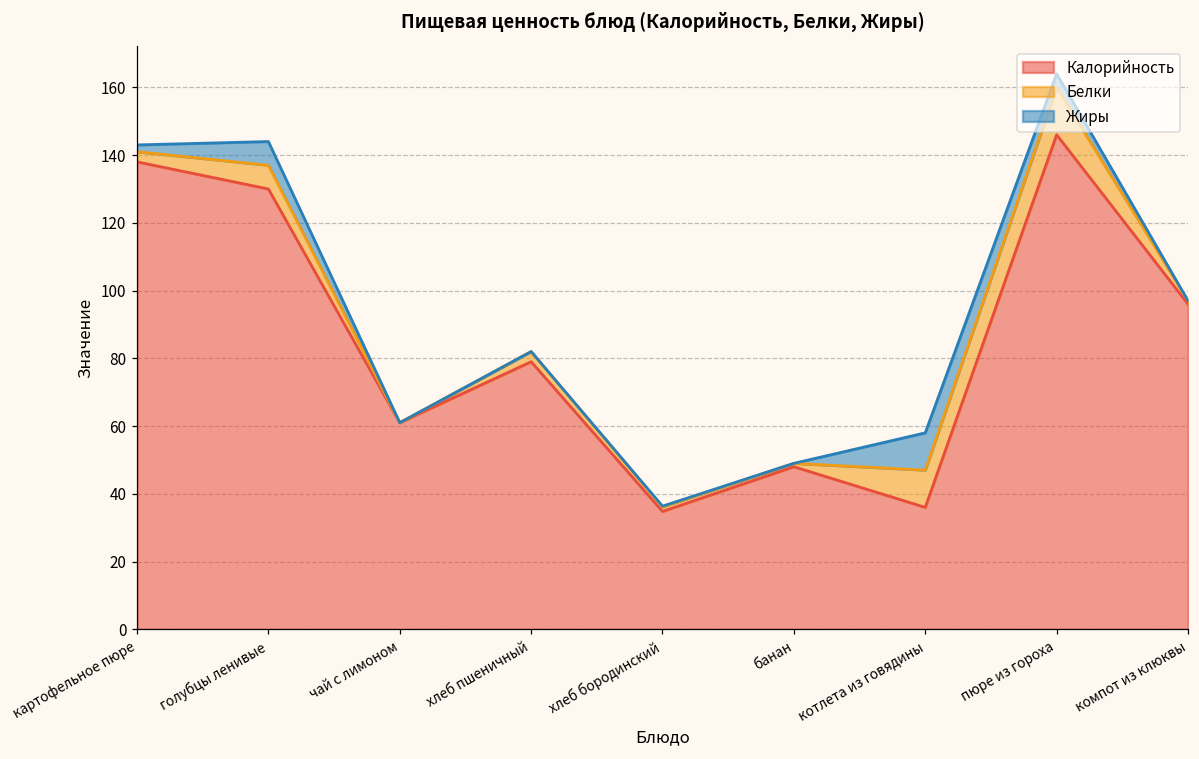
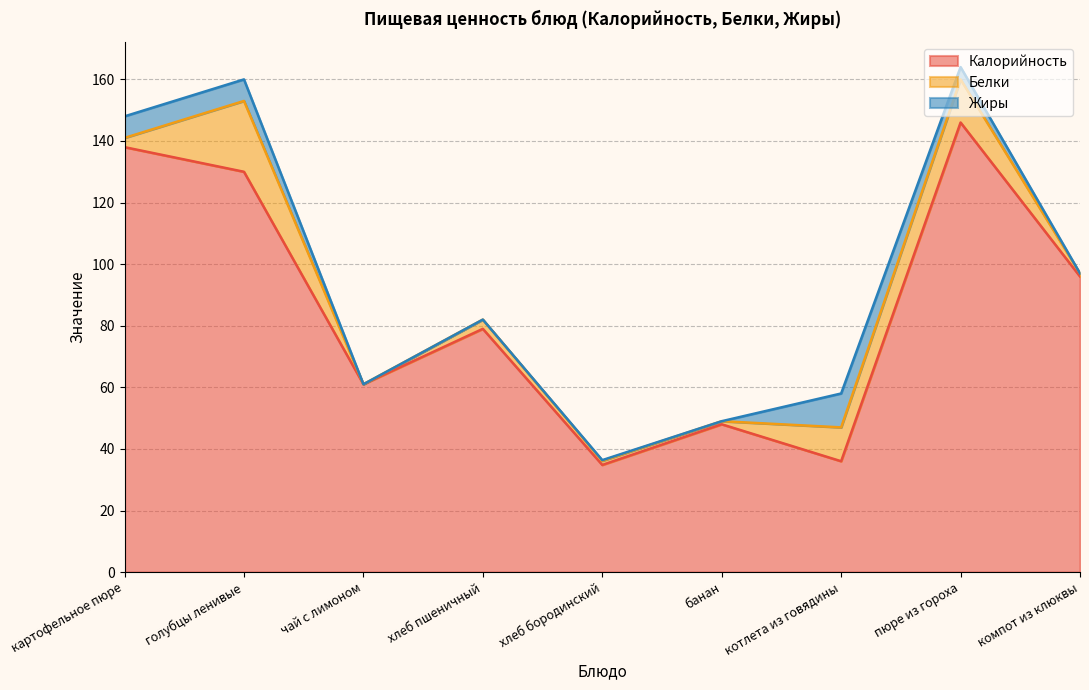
Жиры, картофельное пюре: 2 -> 7
Белки, голубцы ленивые: 7 -> 23
